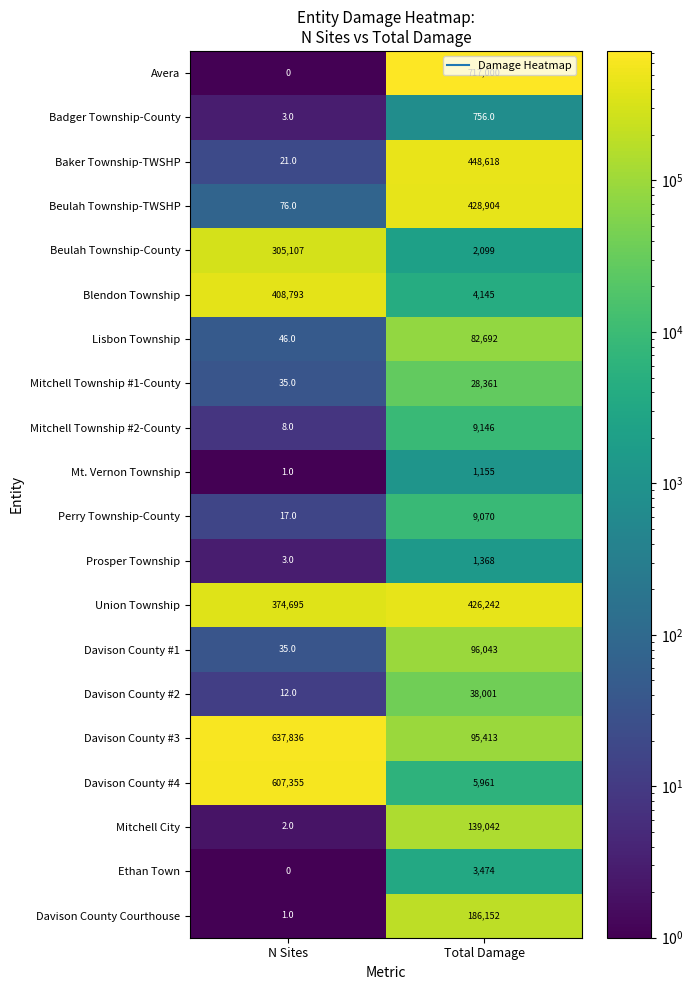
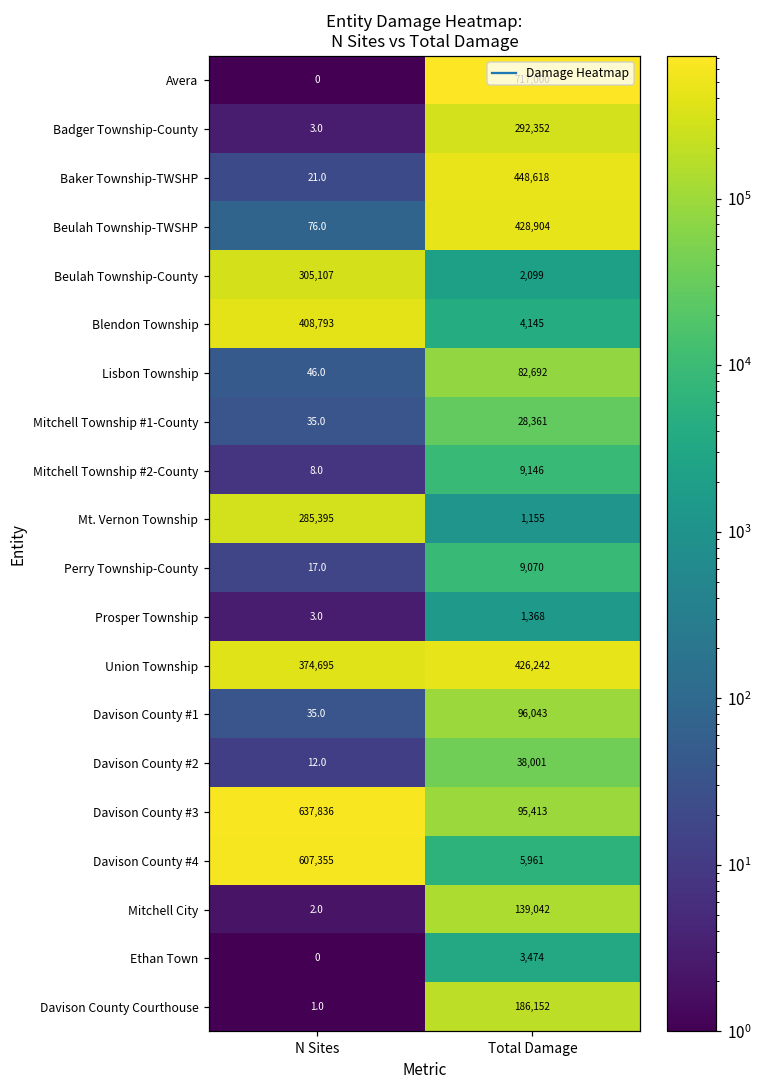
Badger Township-County, Total Damage: 756.0 -> 292,352
Mt. Vernon Township, N Sites: 1.0 -> 285,395
